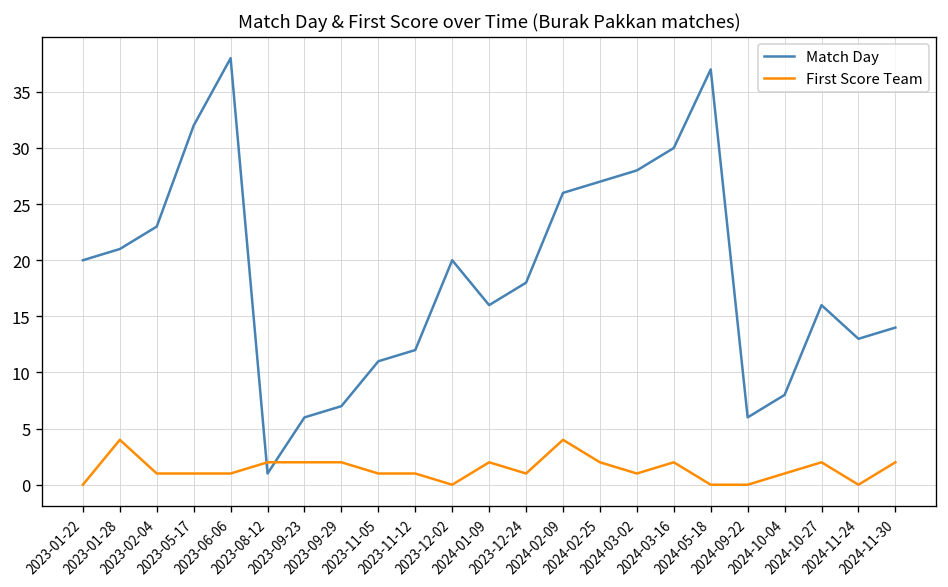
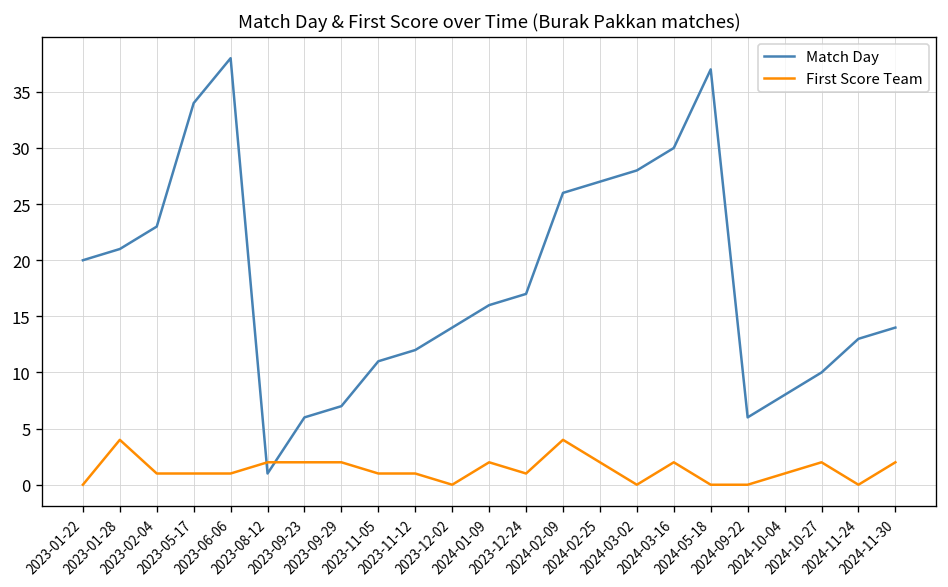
Match Day, 2023-05-17: 32 -> 34
Match Day, 2023-12-02: 20 -> 14
Match Day, 2023-12-24: 18 -> 17
First Score Team, 2024-03-02: 1 -> 0
Match Day, 2024-10-27: 16 -> 10
